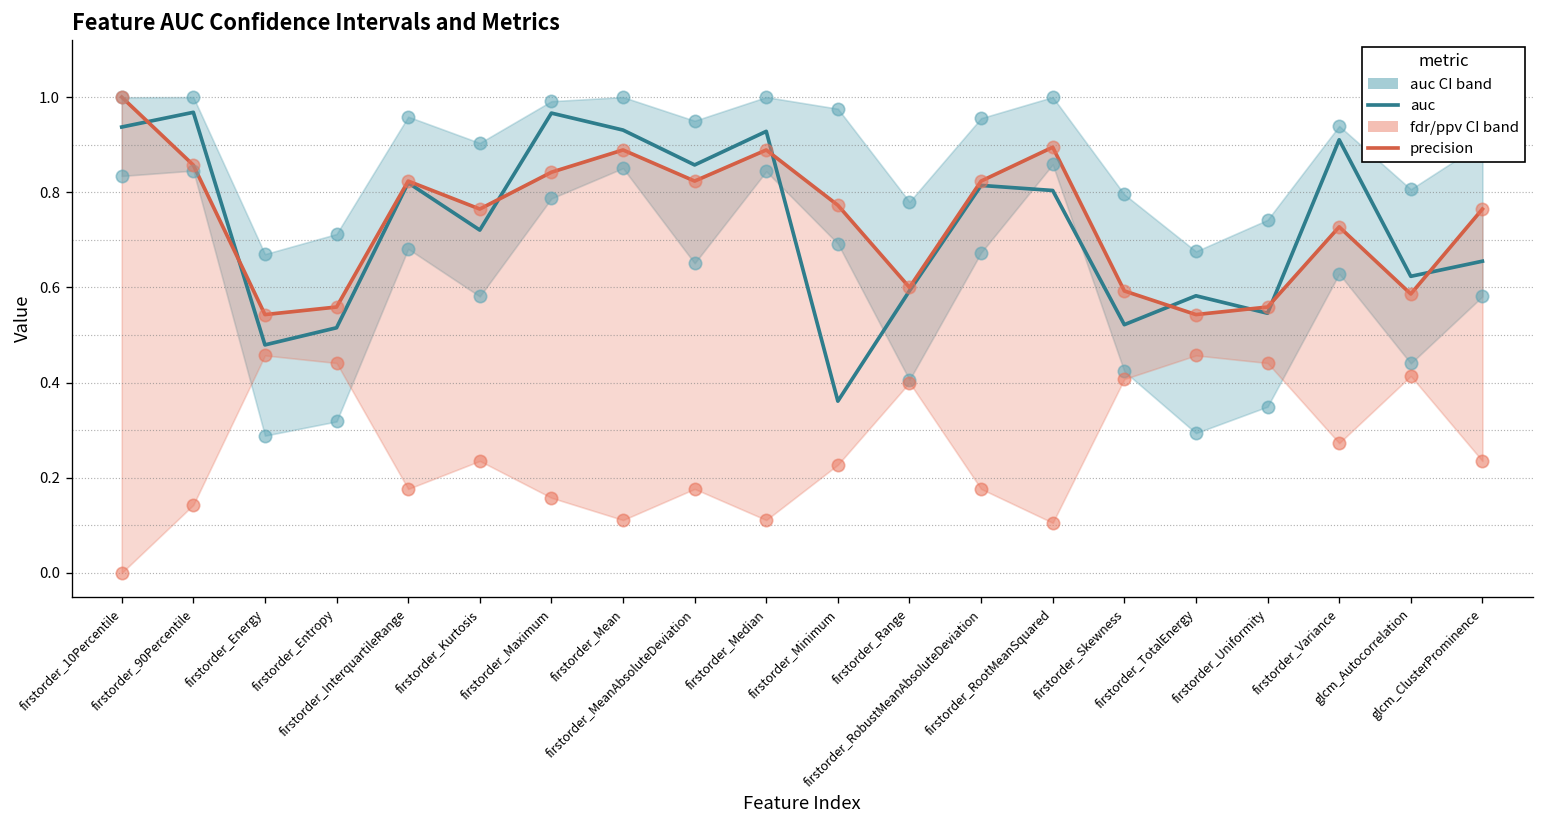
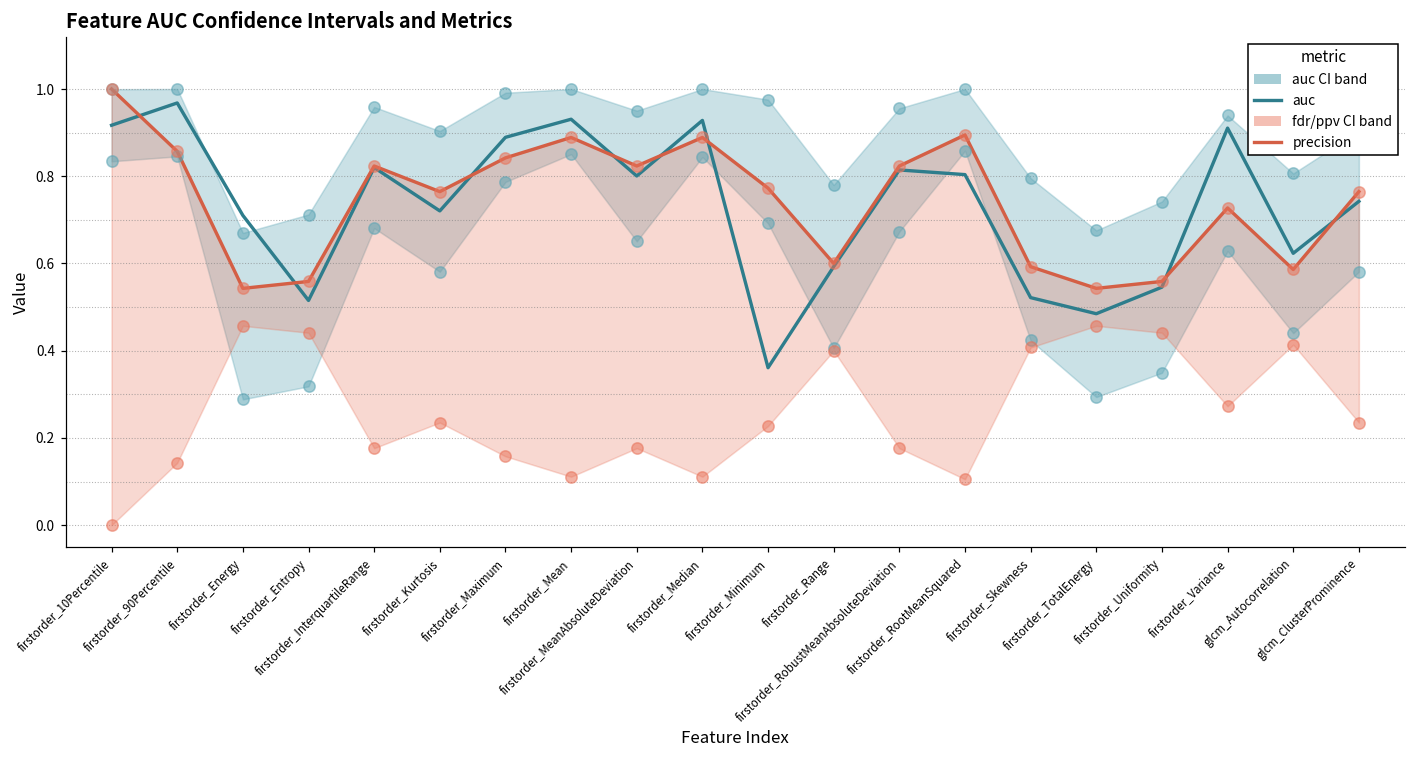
auc, firstorder_10Percentile: 0.94 -> 0.92
auc, firstorder_Energy: 0.48 -> 0.71
auc, firstorder_Maximum: 0.97 -> 0.89
auc, firstorder_MeanAbsoluteDeviation: 0.86 -> 0.80
auc, firstorder_TotalEnergy: 0.58 -> 0.48
auc, glcm_ClusterProminence: 0.66 -> 0.74
